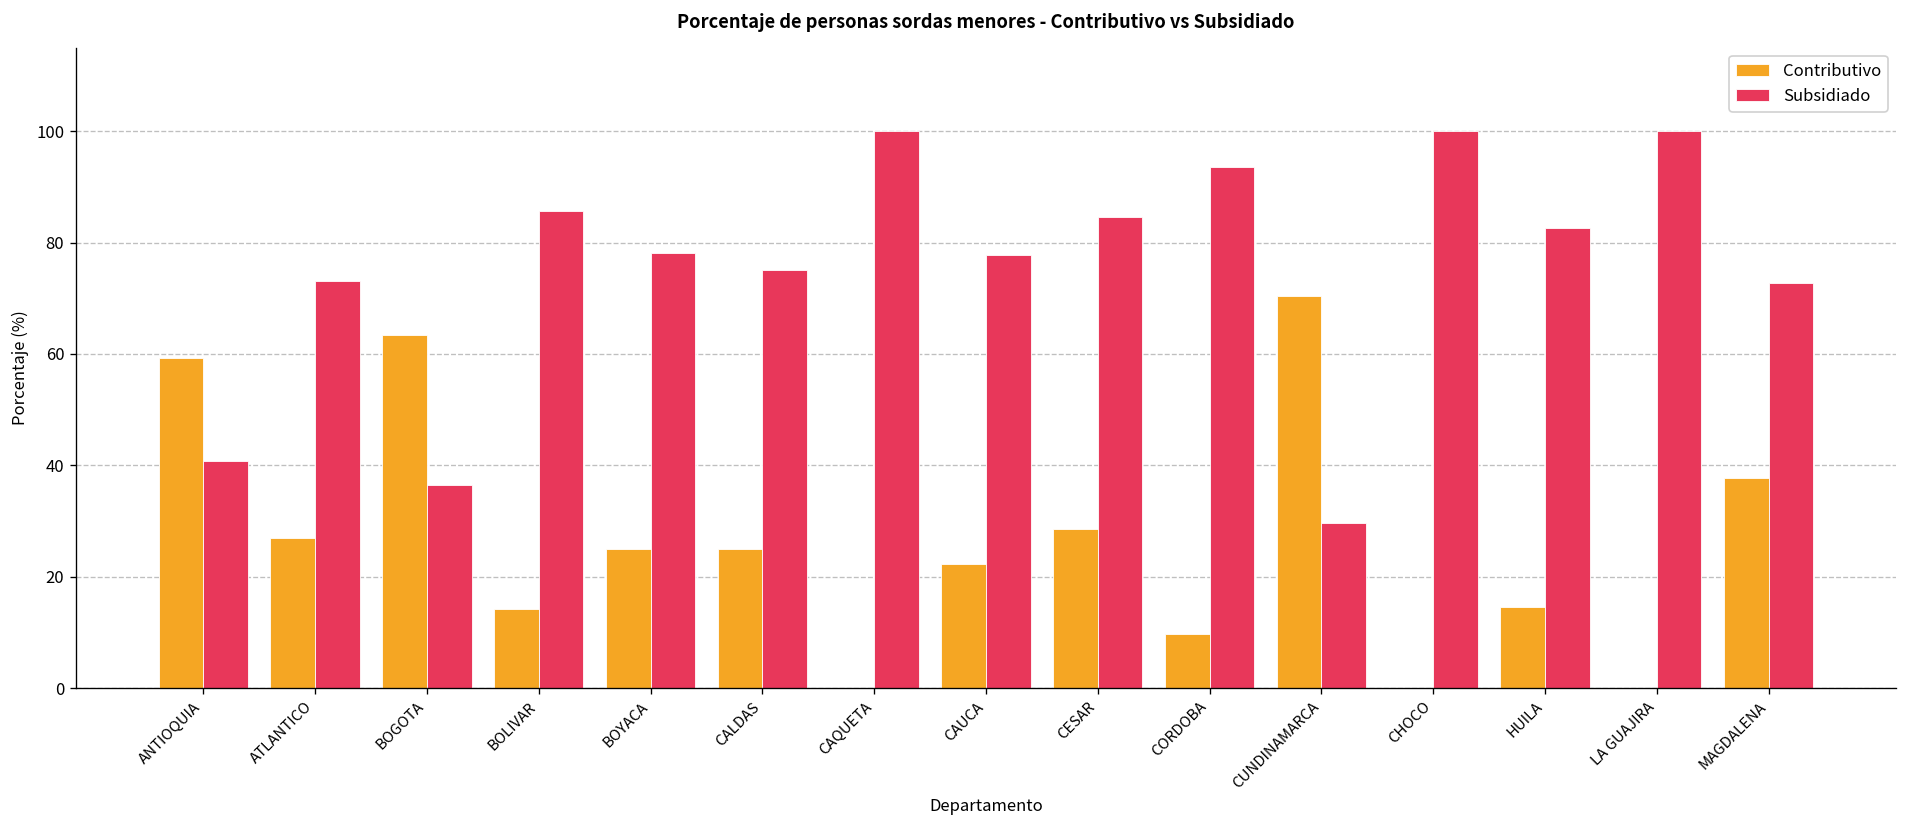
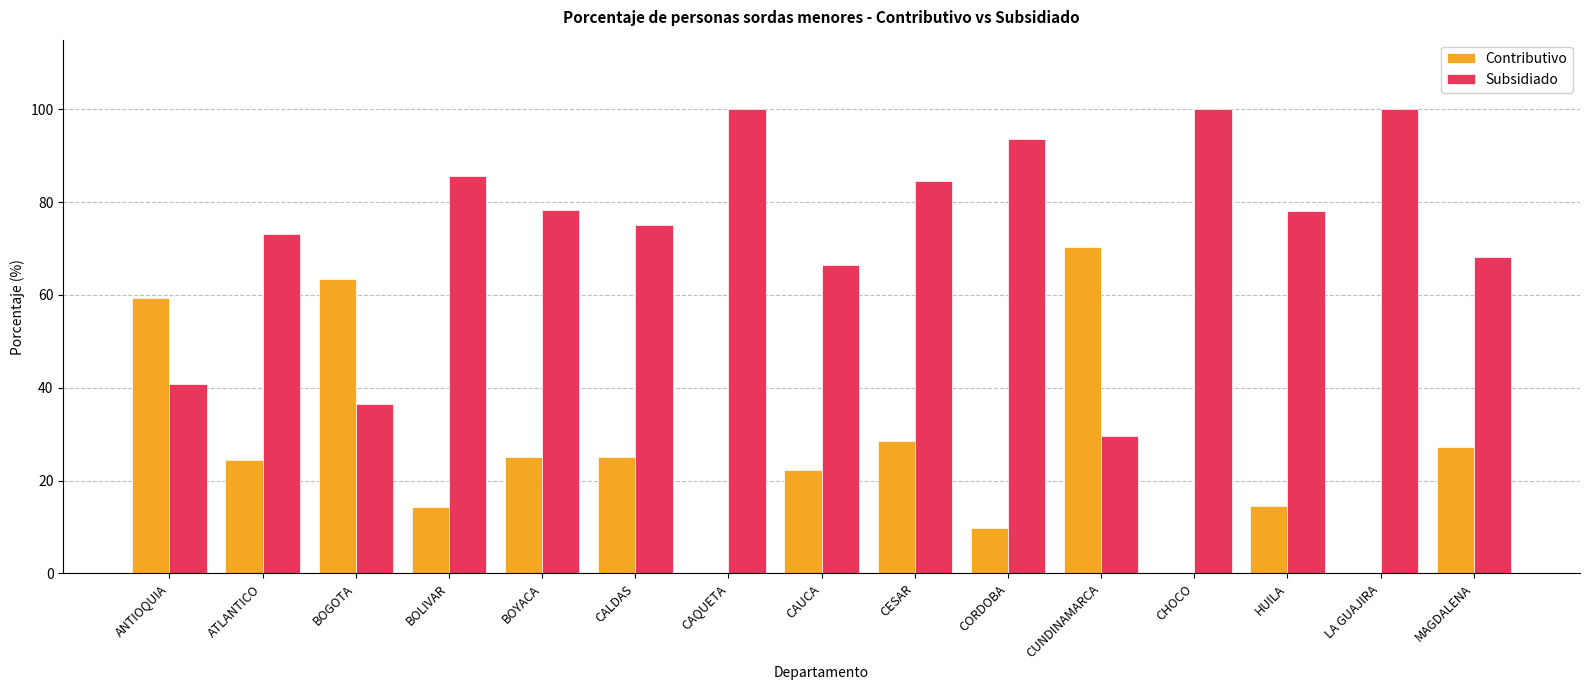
Contributivo, ATLANTICO: 27 -> 25
Subsidiado, CAUCA: 78 -> 66
Subsidiado, HUILA: 83 -> 78
Contributivo, MAGDALENA: 38 -> 27
Subsidiado, MAGDALENA: 73 -> 68
